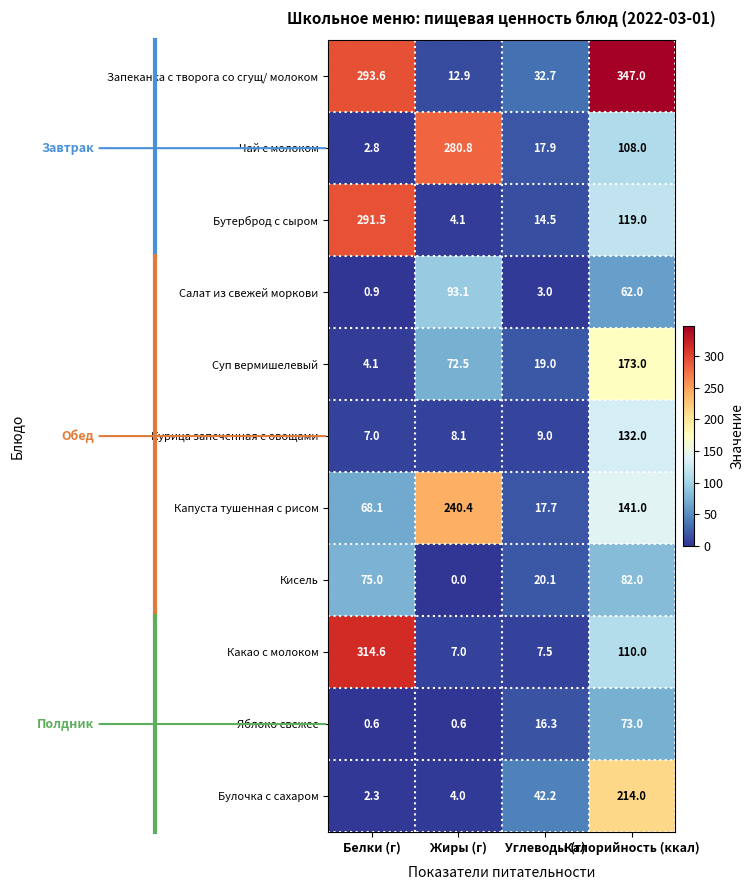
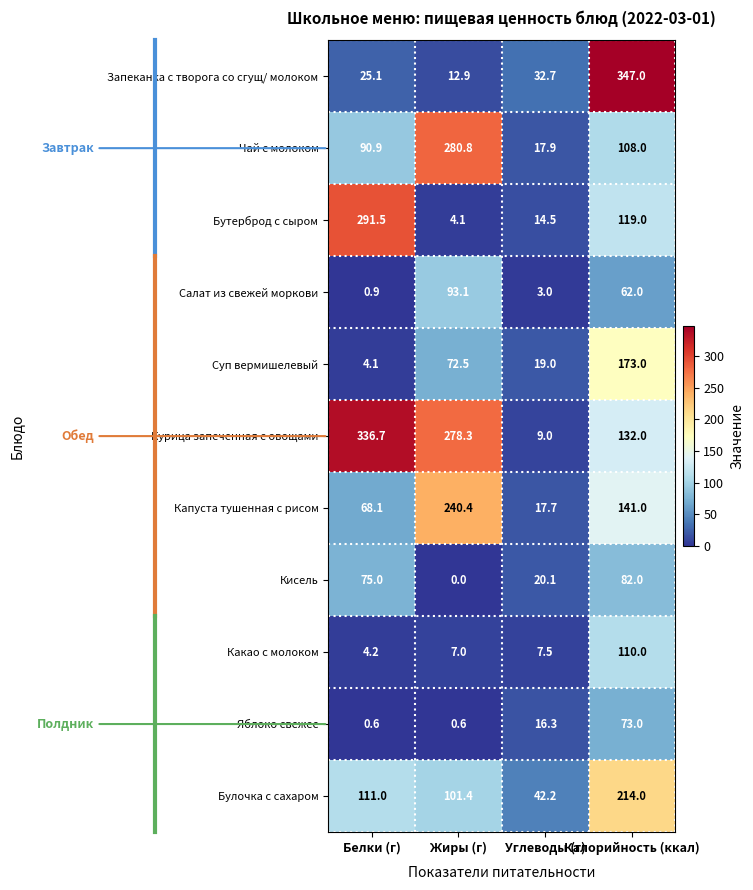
Запеканка с творога со сгущ/ молоком, Белки (г): 293.6 -> 25.1
Чай с молоком, Белки (г): 2.8 -> 90.9
Курица запеченная с овощами, Белки (г): 7.0 -> 336.7
Курица запеченная с овощами, Жиры (г): 8.1 -> 278.3
Какао с молоком, Белки (г): 314.6 -> 4.2
Булочка с сахаром, Белки (г): 2.3 -> 111.0
Булочка с сахаром, Жиры (г): 4.0 -> 101.4
